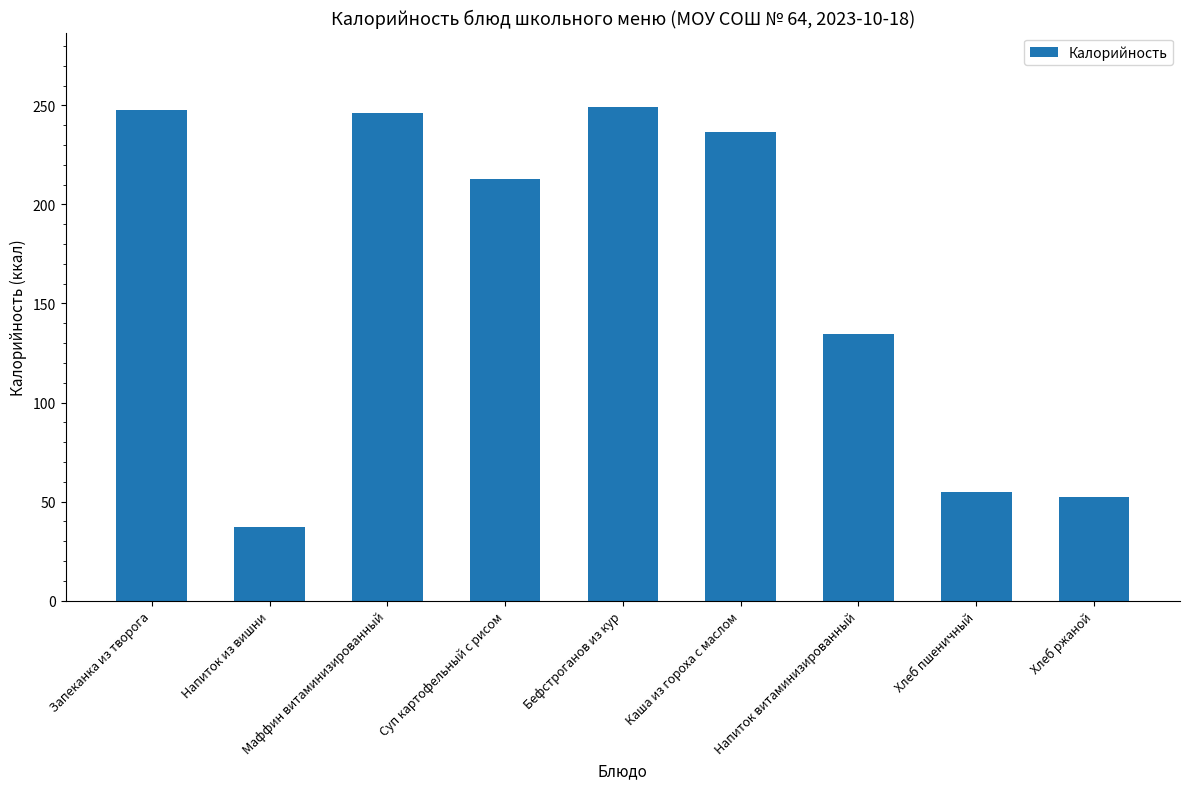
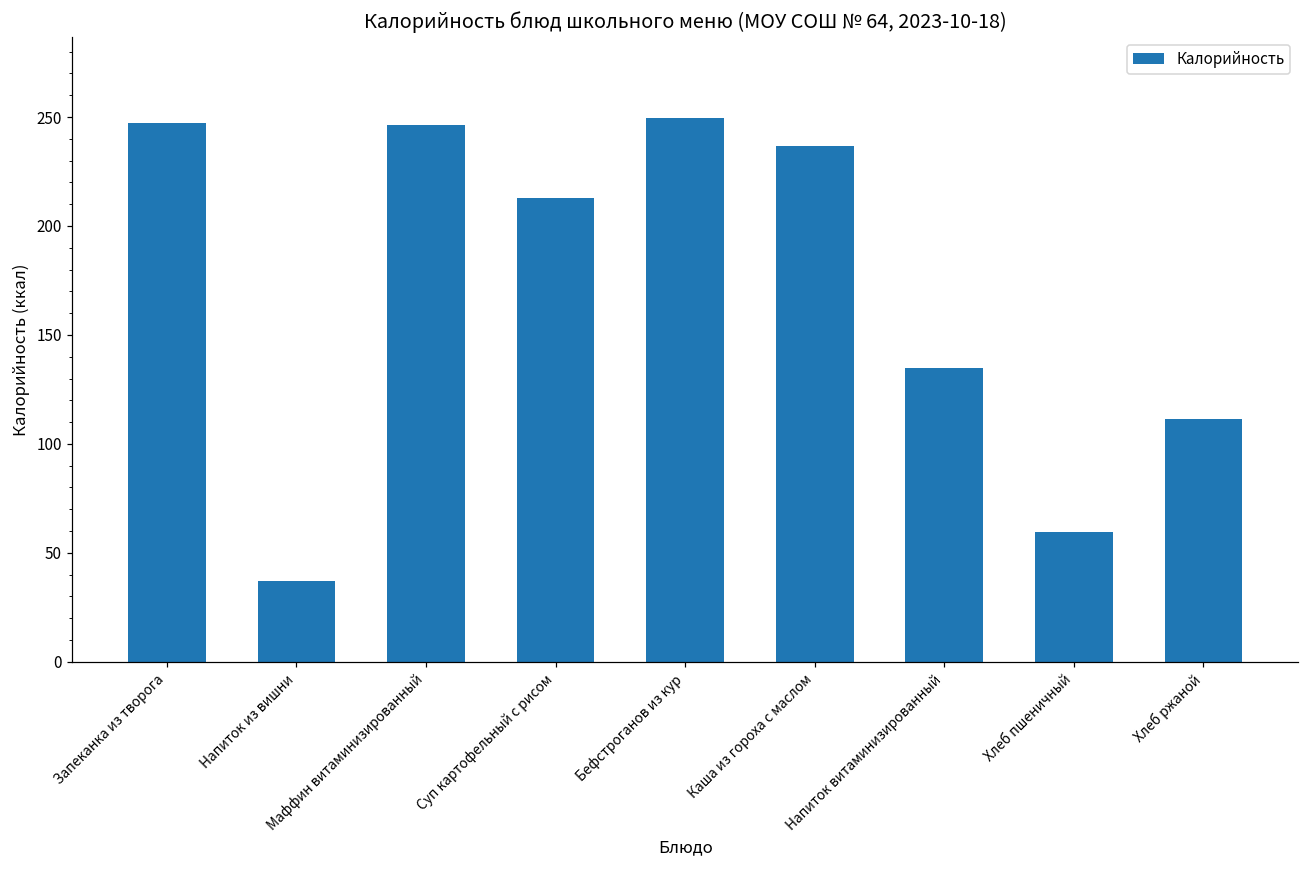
Хлеб пшеничный: 55 -> 60
Хлеб ржаной: 52 -> 111
